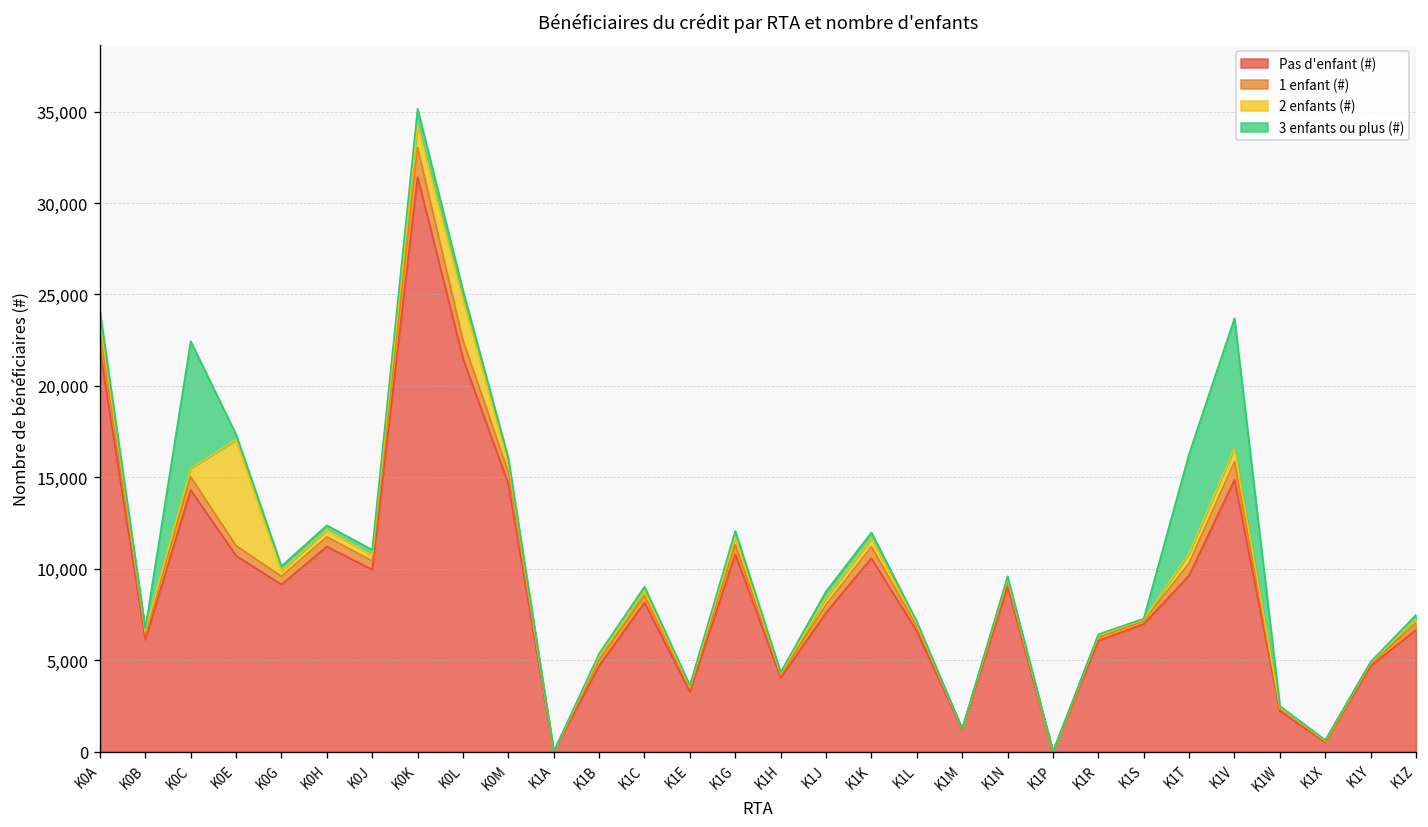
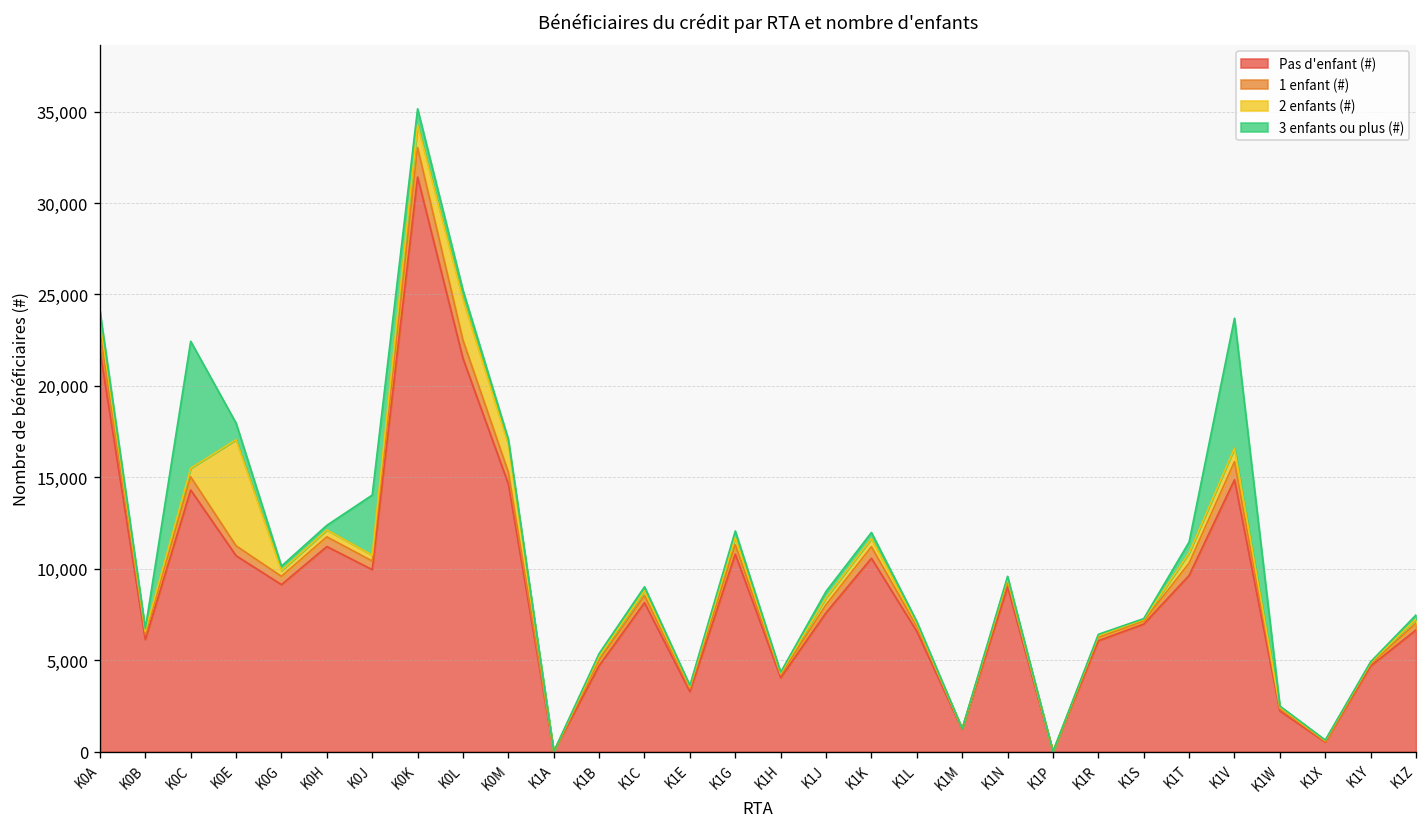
3 enfants ou plus (#), K0E: 300 -> 900
3 enfants ou plus (#), K0J: 300 -> 3,300
2 enfants (#), K0M: 500 -> 1,500
3 enfants ou plus (#), K1T: 5,400 -> 600
